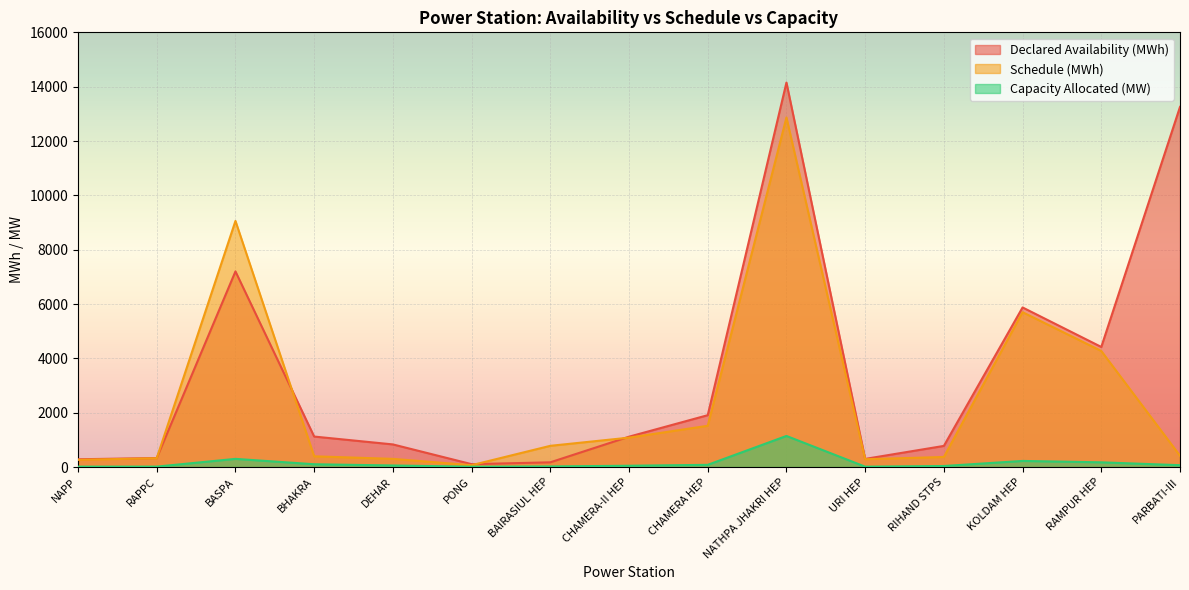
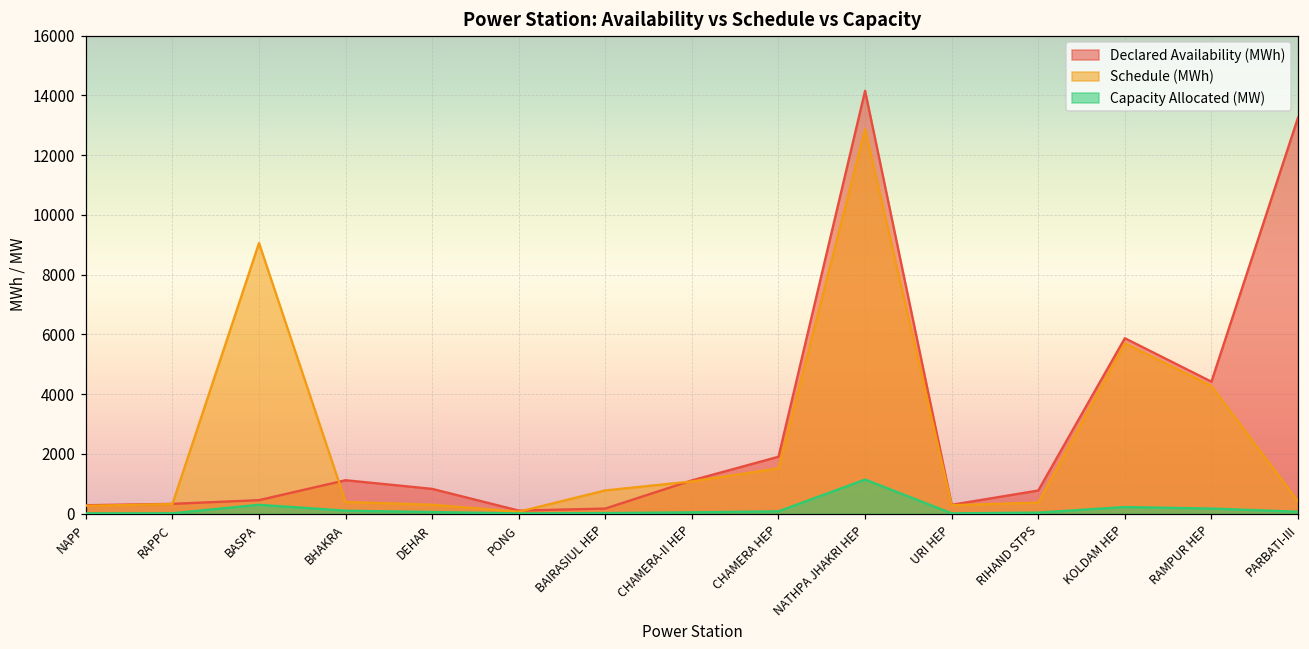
Declared Availability (MWh), BASPA: 7200 -> 500
